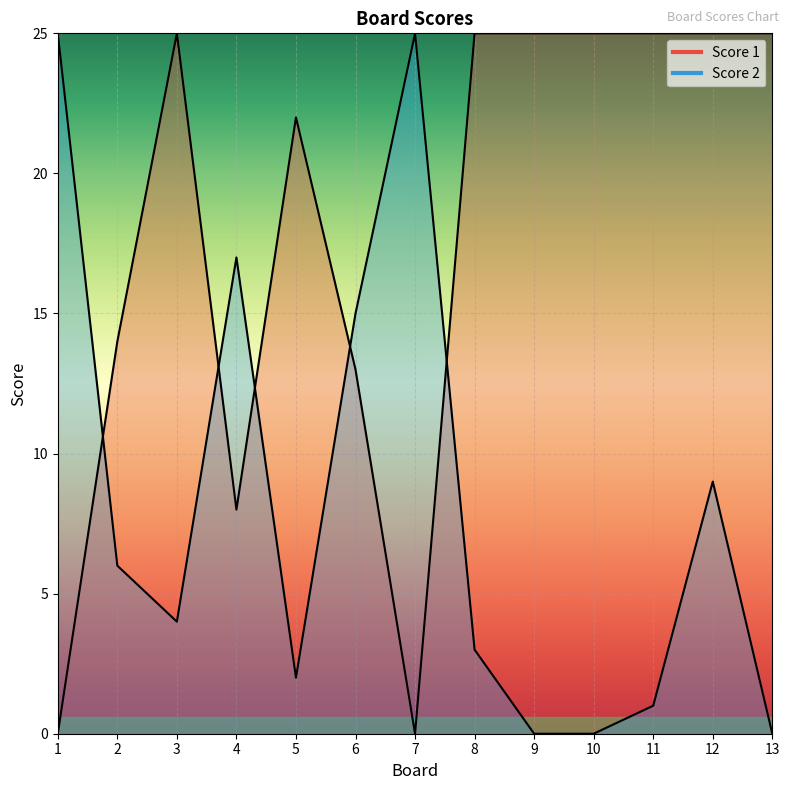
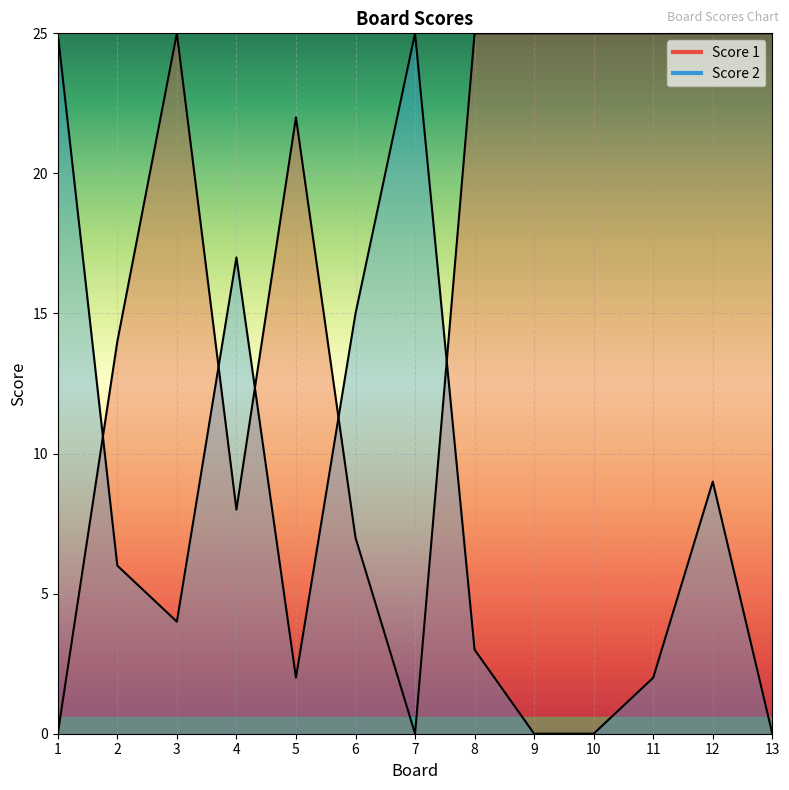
Score 1, 6: 13 -> 7
Score 2, 11: 1 -> 2
